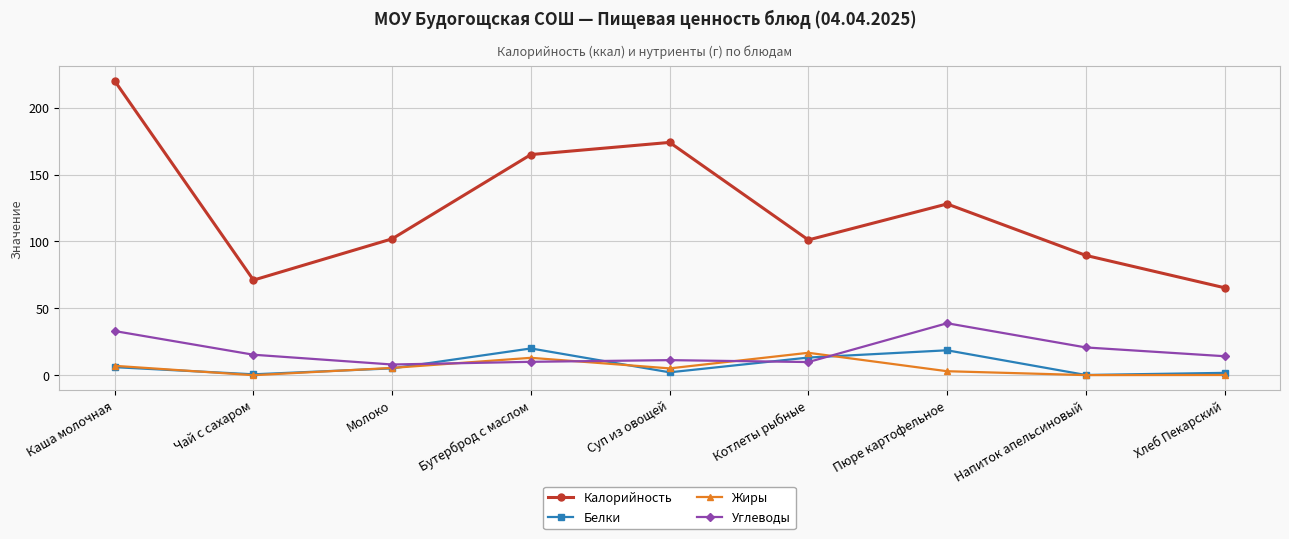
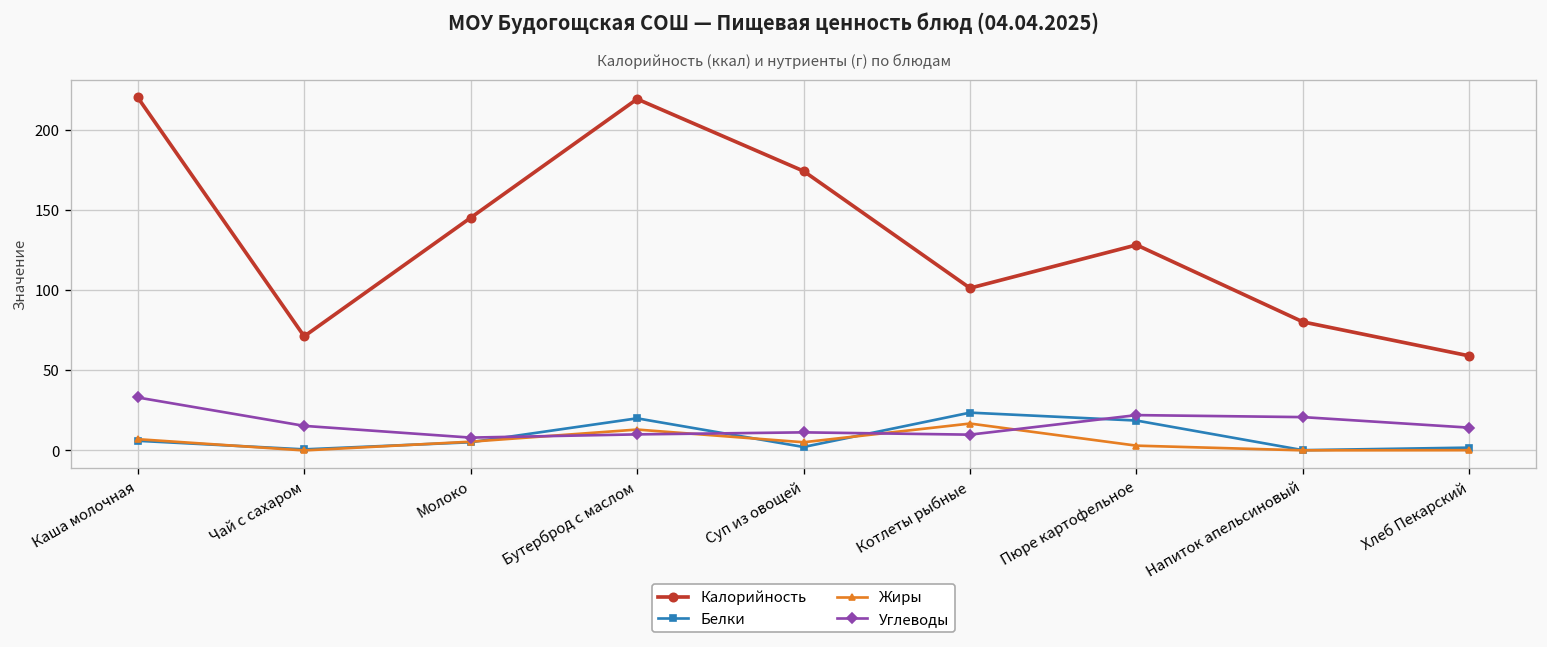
Калорийность, Молоко: 102 -> 145
Калорийность, Бутерброд с маслом: 165 -> 219
Белки, Котлеты рыбные: 13 -> 24
Углеводы, Пюре картофельное: 39 -> 22
Калорийность, Напиток апельсиновый: 90 -> 80
Калорийность, Хлеб Пекарский: 65 -> 59
